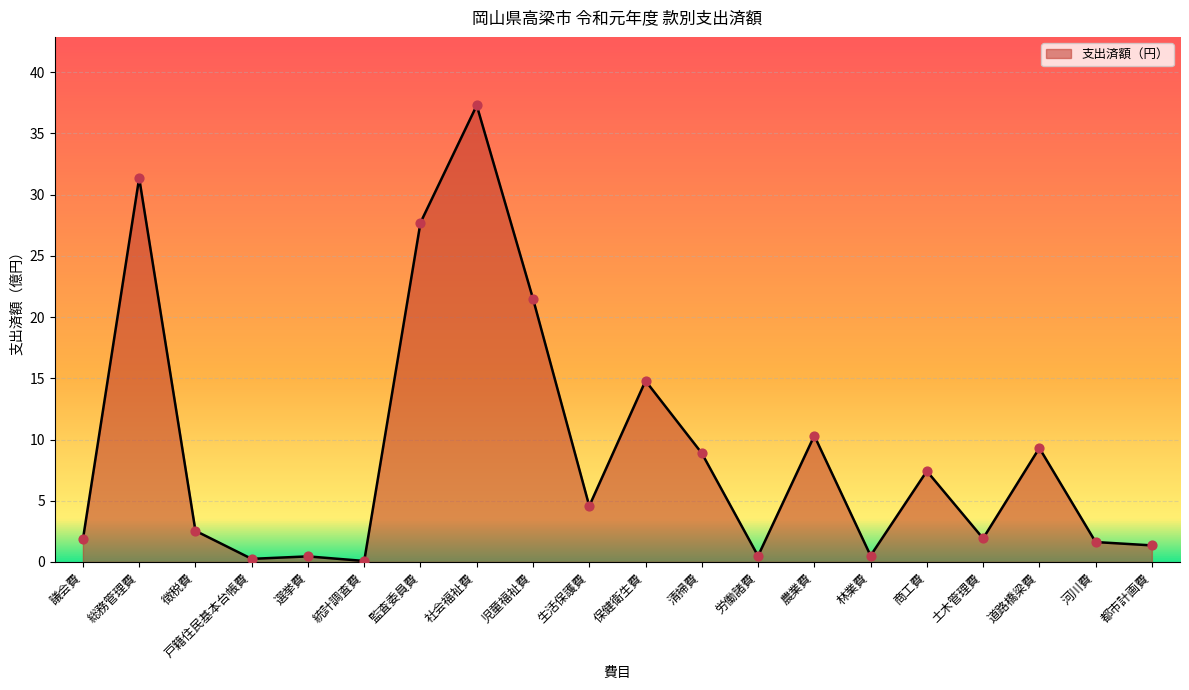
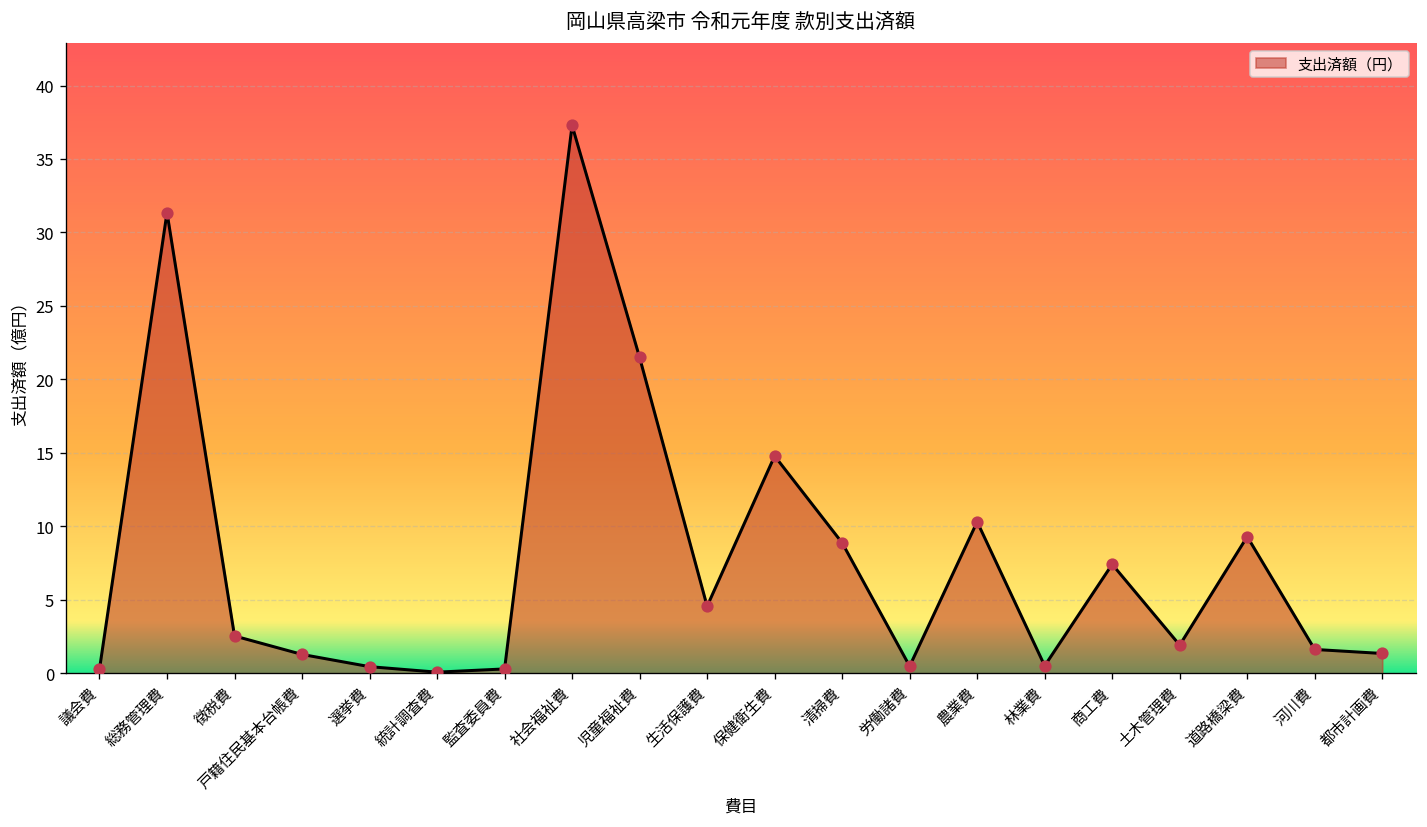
議会費: 1.8 -> 0.3
戸籍住民基本台帳費: 0.3 -> 1.3
監査委員費: 27.7 -> 0.3
